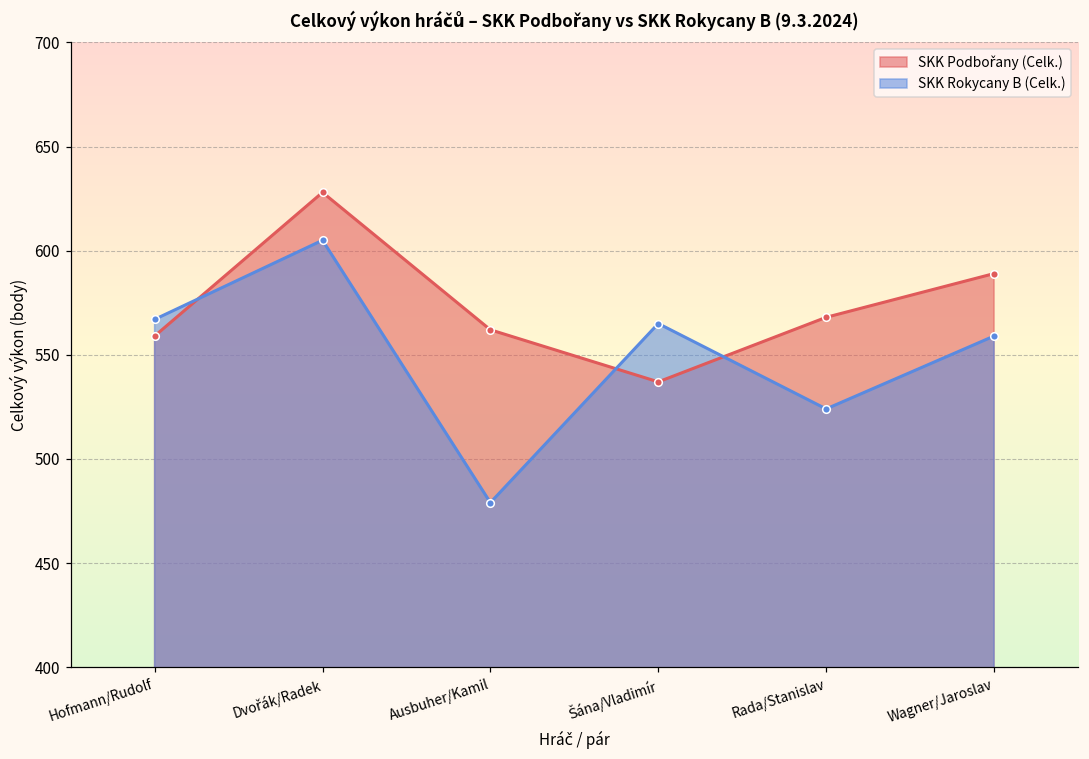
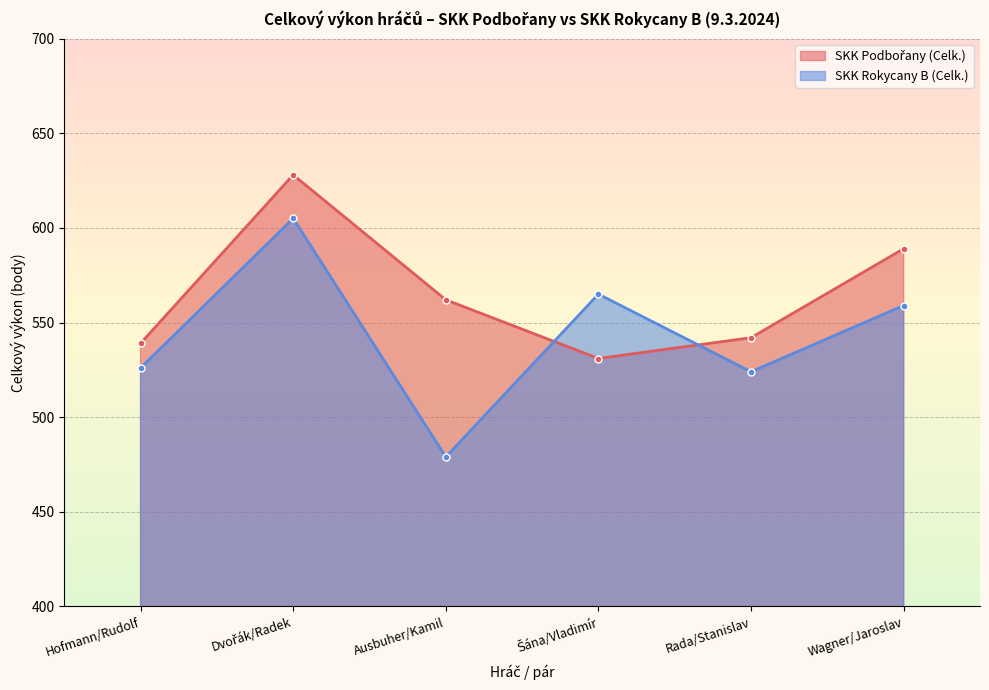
SKK Podbořany (Celk.), Hofmann/Rudolf: 559 -> 539
SKK Rokycany B (Celk.), Hofmann/Rudolf: 567 -> 526
SKK Podbořany (Celk.), Šána/Vladimír: 537 -> 531
SKK Podbořany (Celk.), Rada/Stanislav: 568 -> 542
